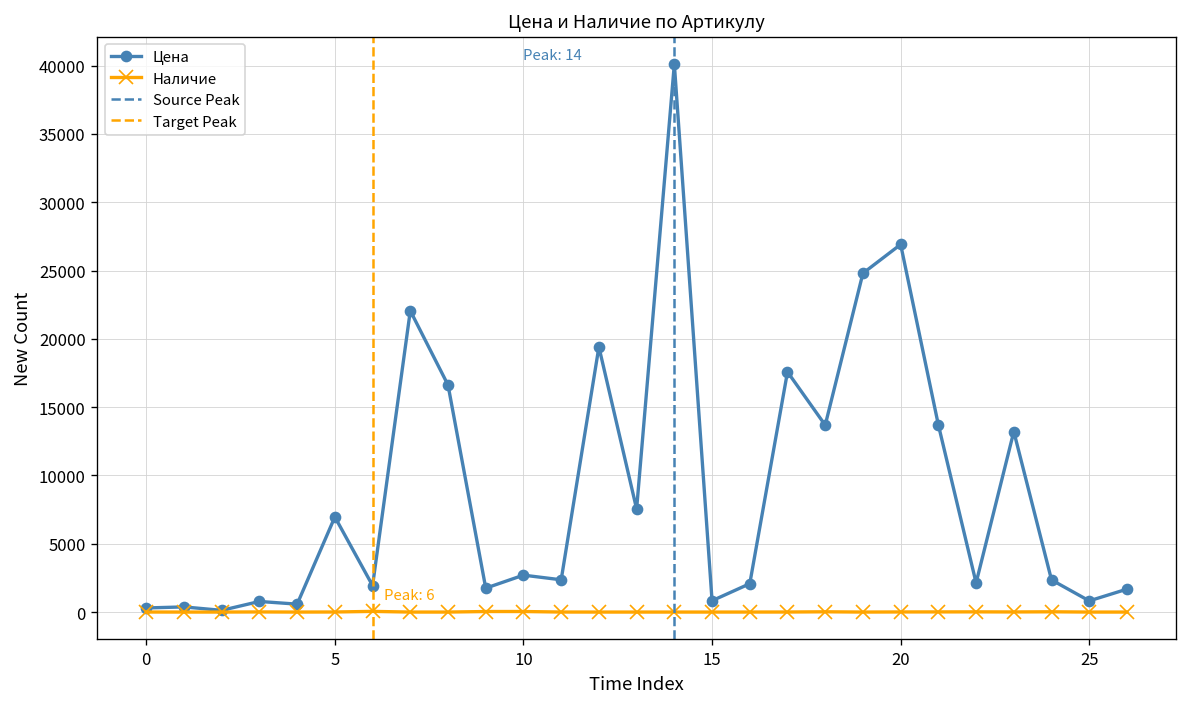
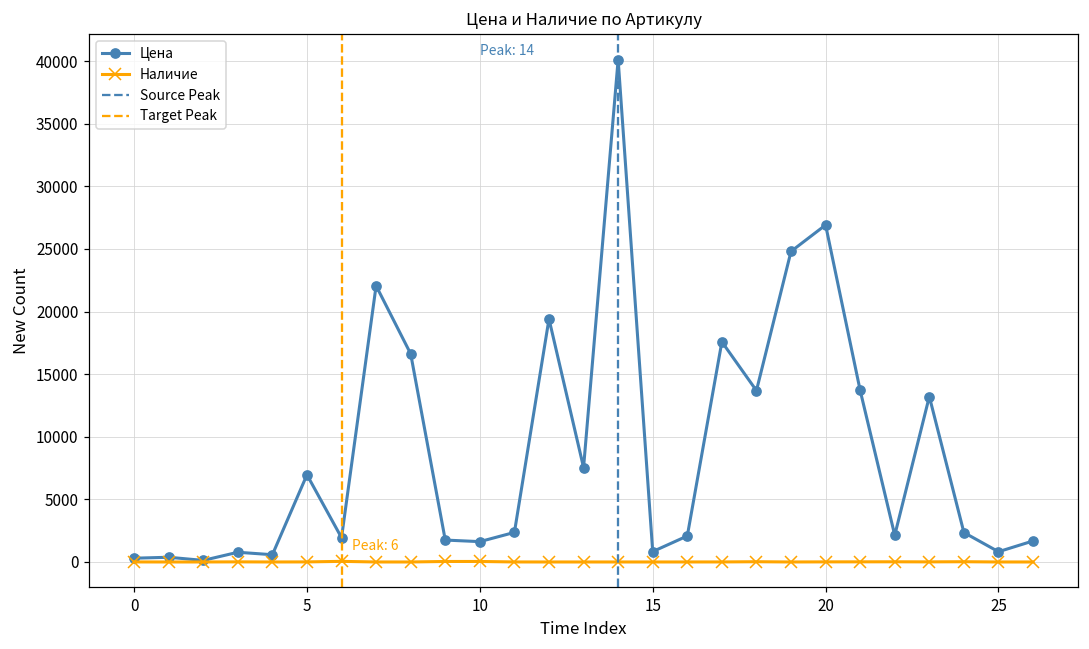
Цена, 10: 2700 -> 1600
